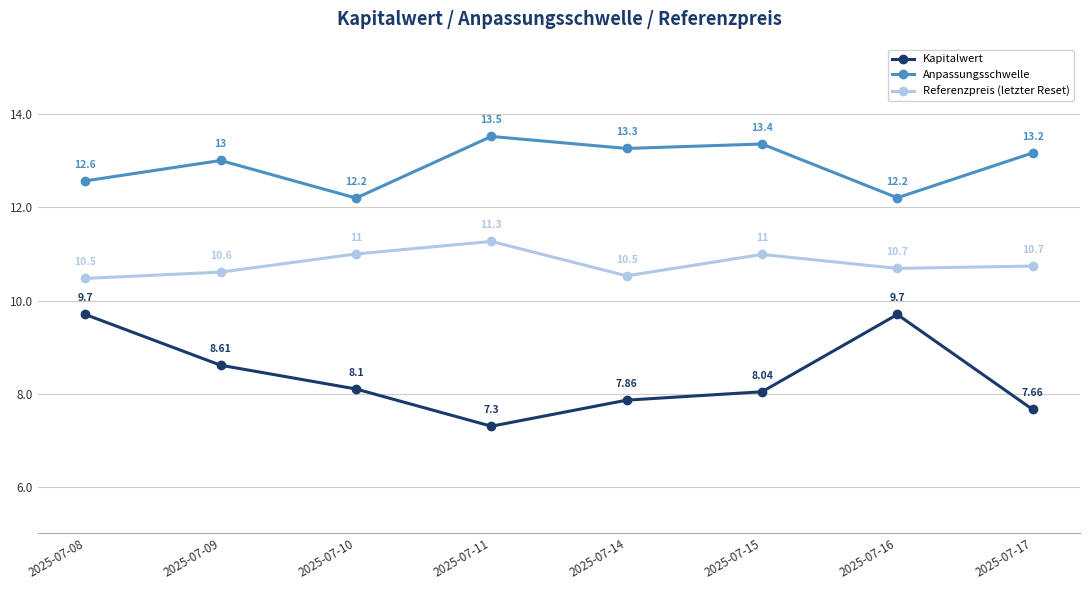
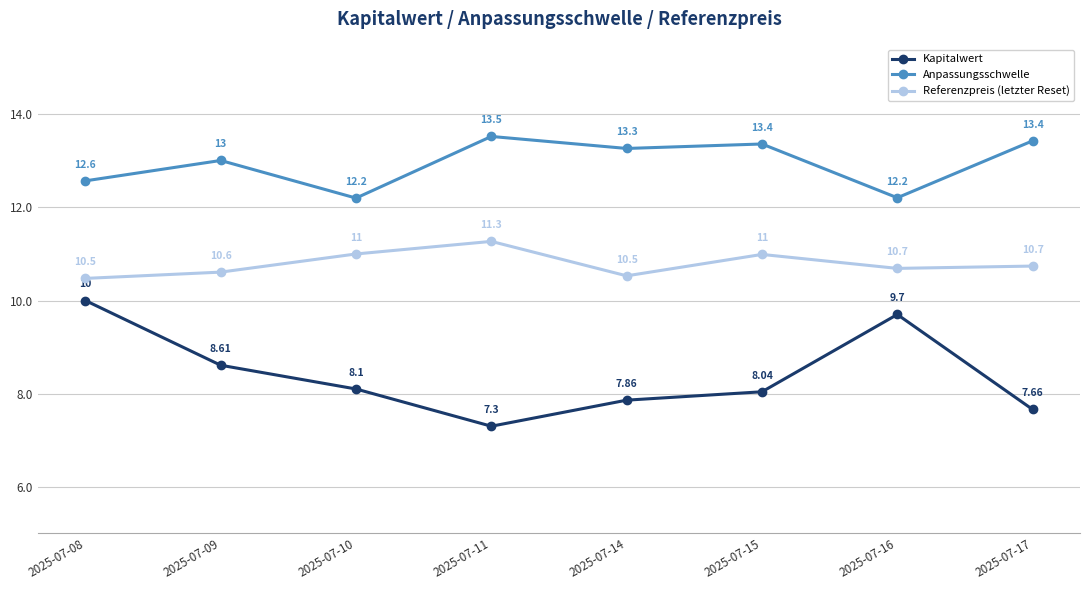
Kapitalwert, 2025-07-08: 9.7 -> 10
Anpassungsschwelle, 2025-07-17: 13.2 -> 13.4
